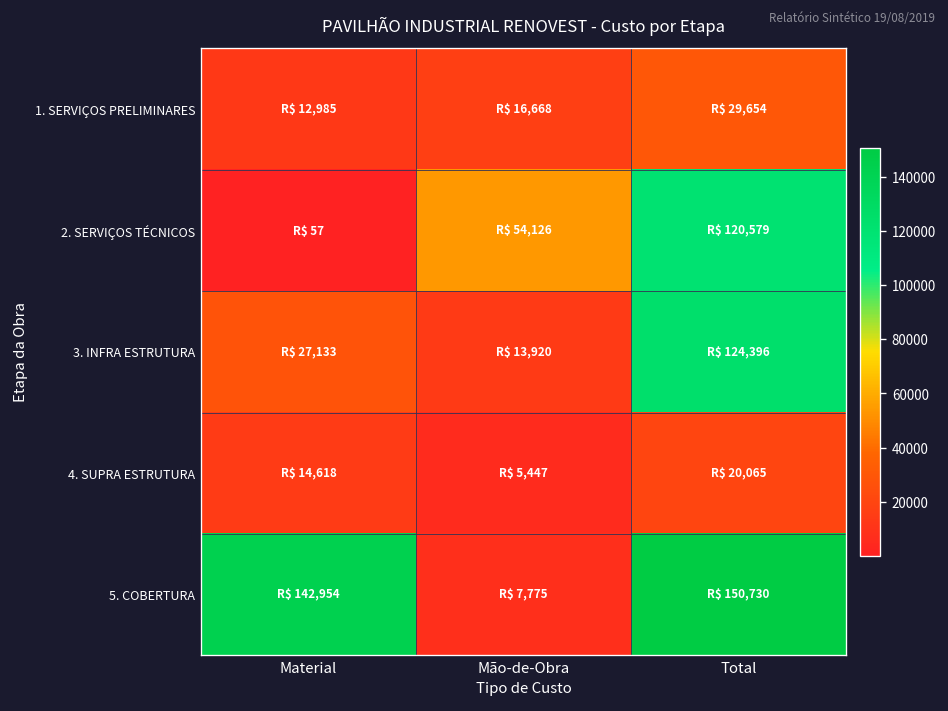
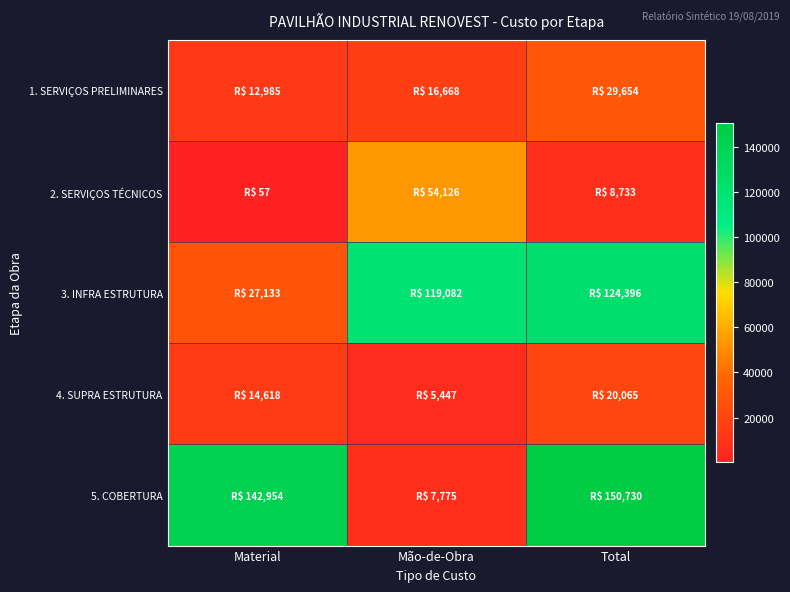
2. SERVIÇOS TÉCNICOS, Total: 120,579 -> 8,733
3. INFRA ESTRUTURA, Mão-de-Obra: 13,920 -> 119,082
